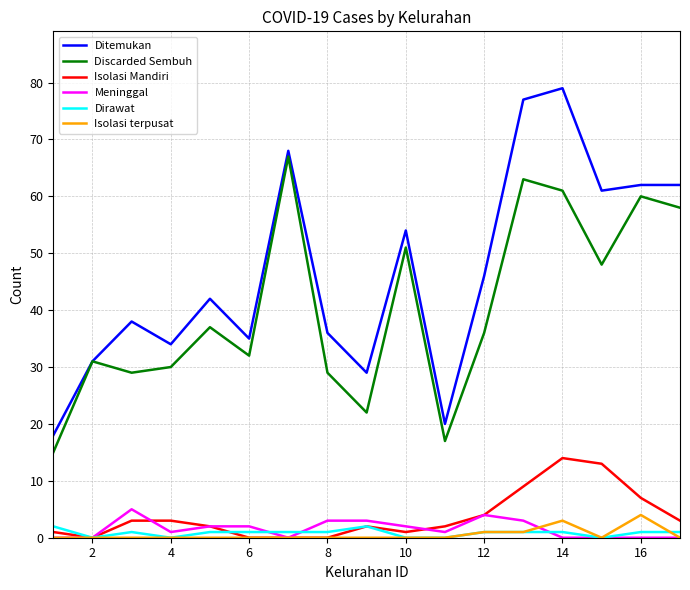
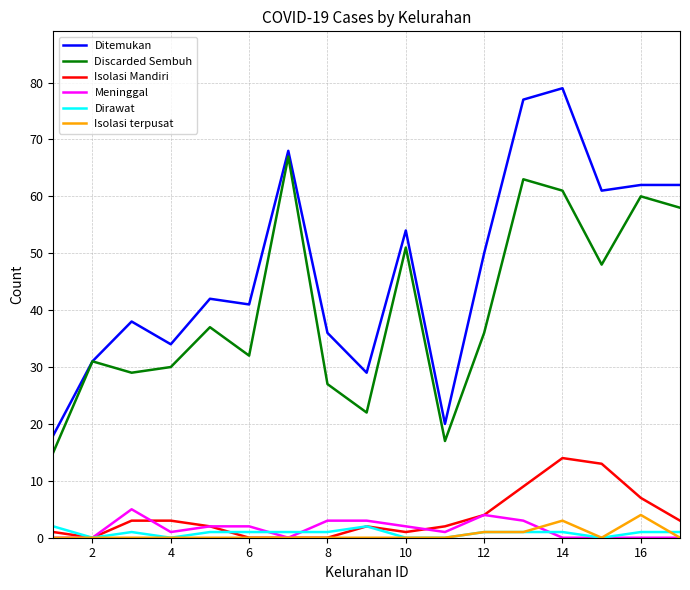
Ditemukan, 6: 35 -> 41
Discarded Sembuh, 8: 29 -> 27
Ditemukan, 12: 46 -> 50
